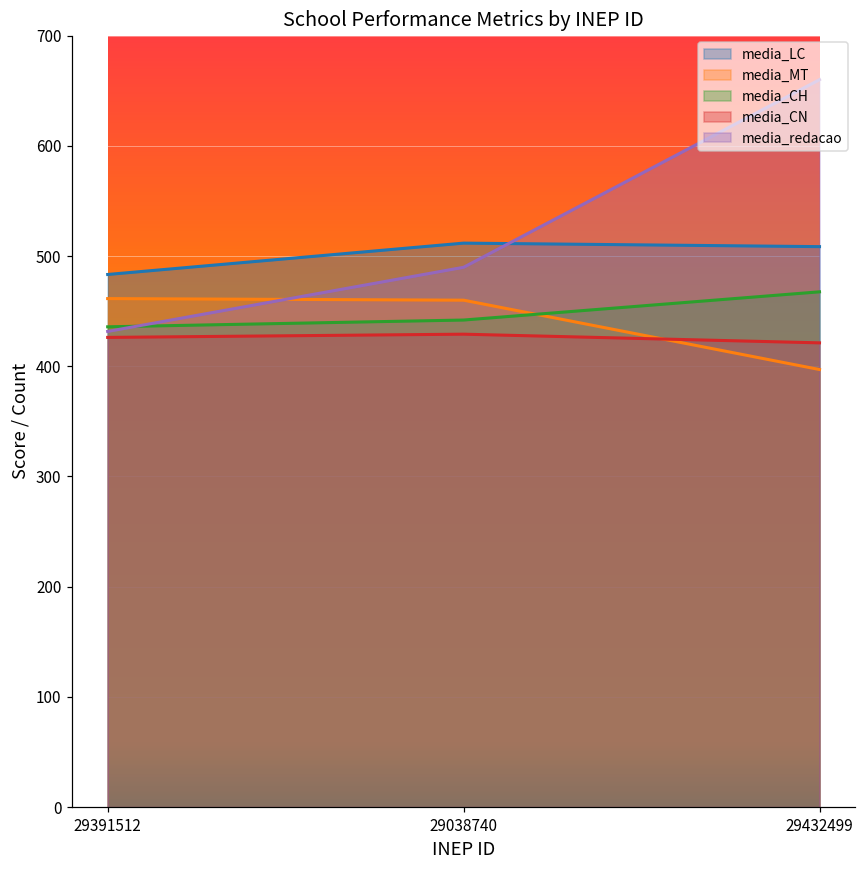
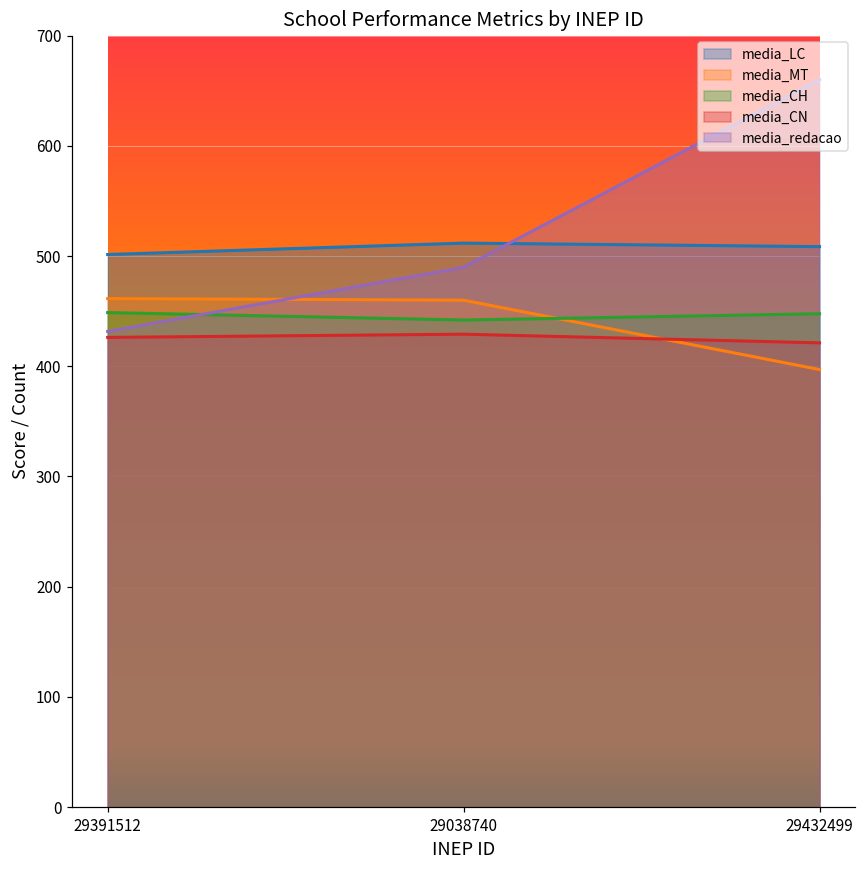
media_LC, 29391512: 483 -> 501
media_CH, 29391512: 436 -> 449
media_CH, 29432499: 468 -> 448
